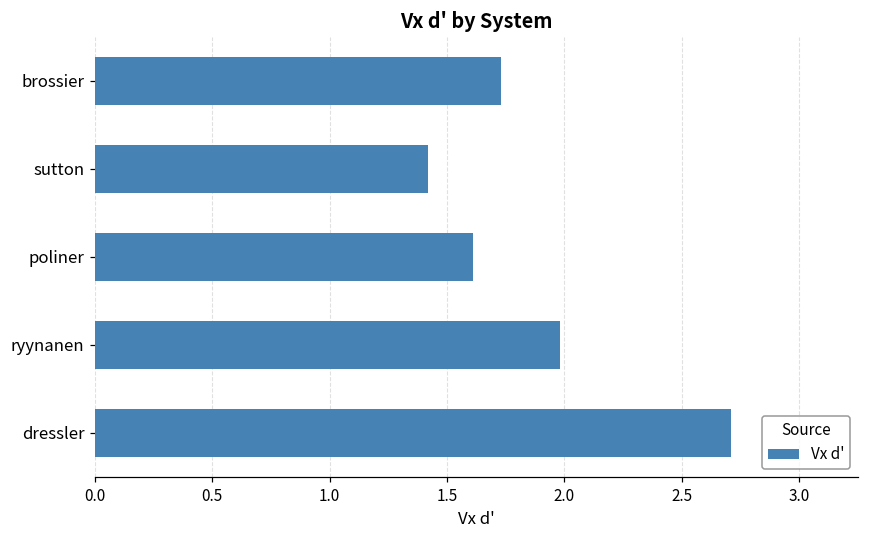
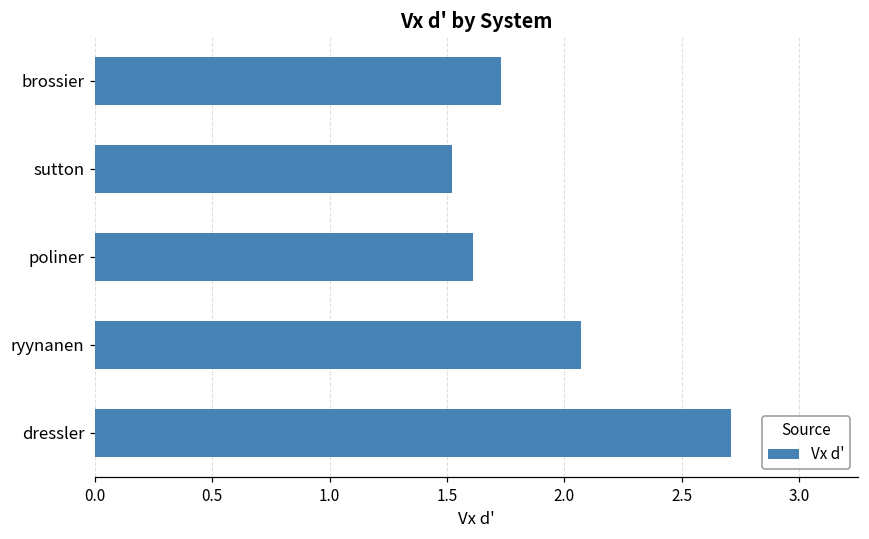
sutton: 1.42 -> 1.52
ryynanen: 1.98 -> 2.07
